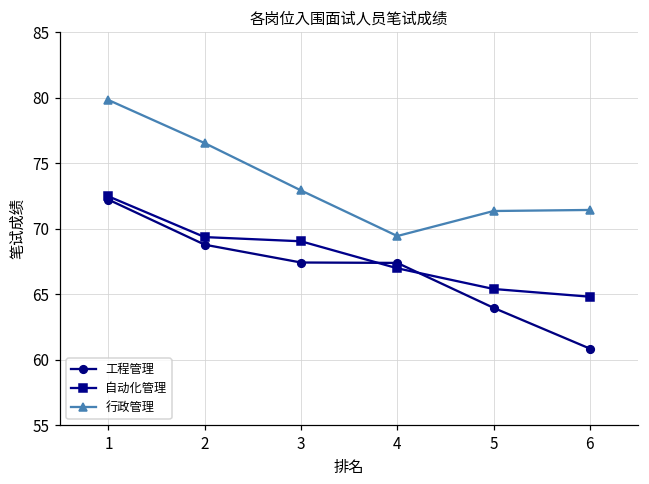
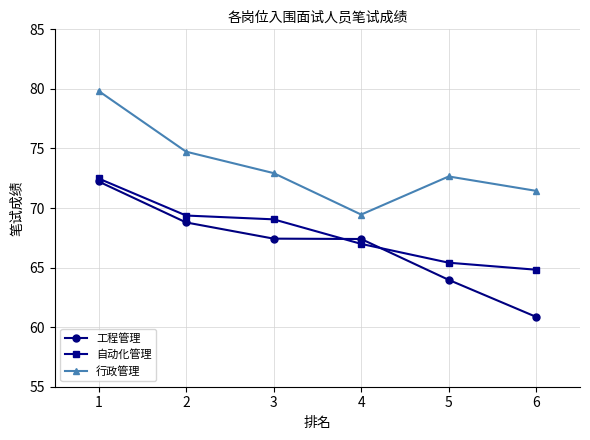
行政管理, 2: 76.5 -> 74.7
行政管理, 5: 71.4 -> 72.7
